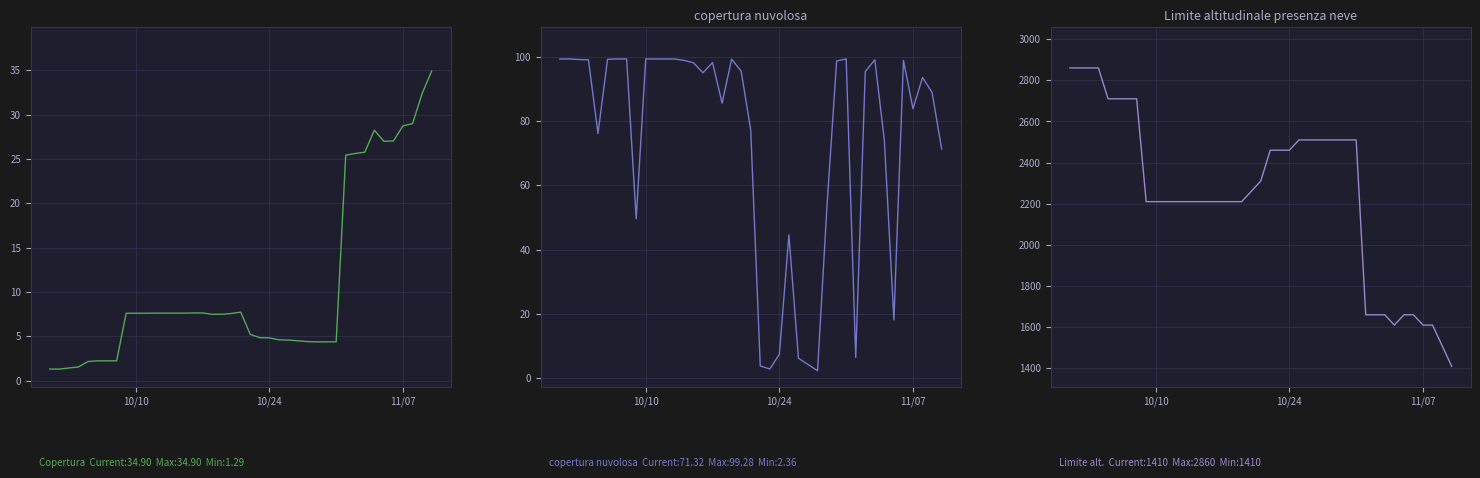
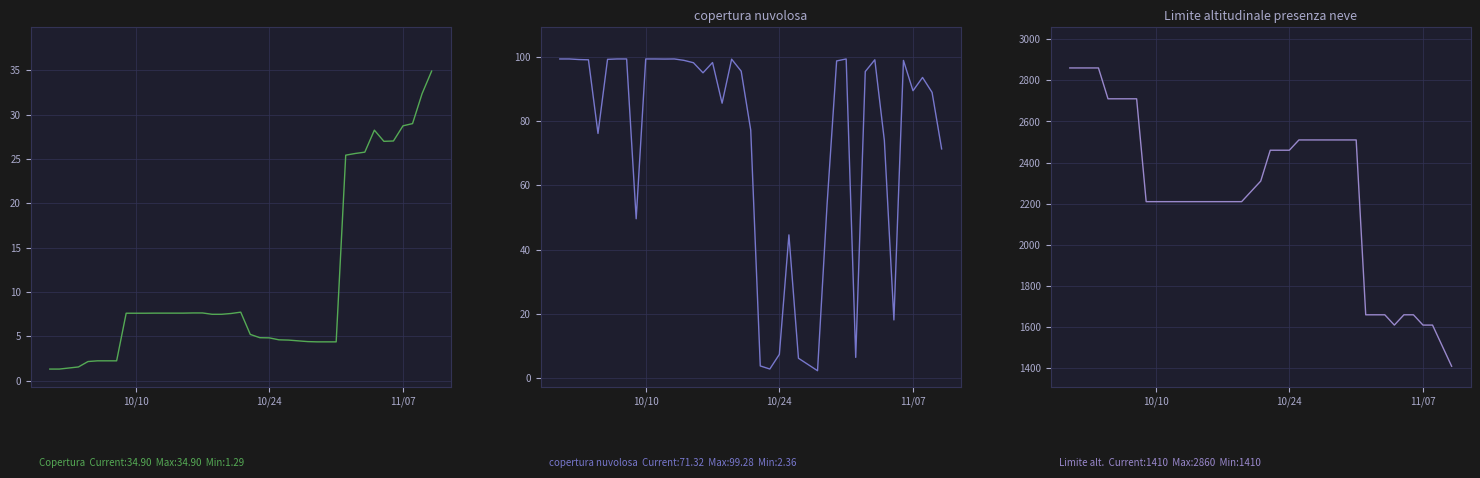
copertura nuvolosa, 11/07: 84 -> 89
